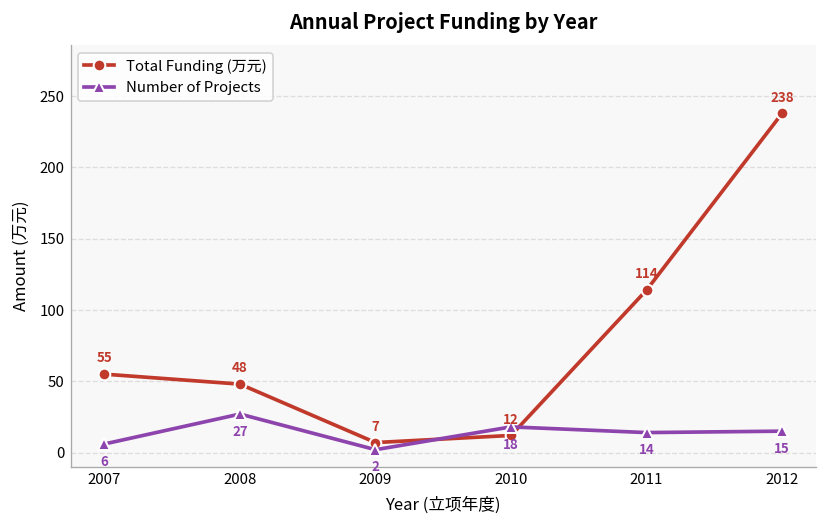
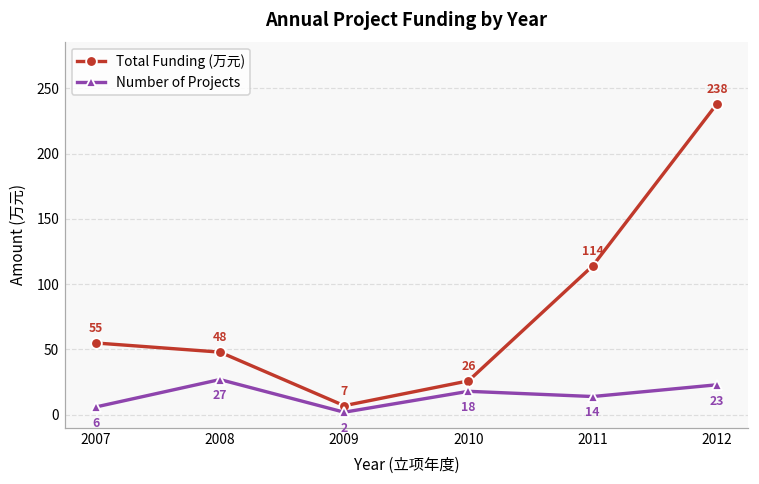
Total Funding (万元), 2010: 12 -> 26
Number of Projects, 2012: 15 -> 23
